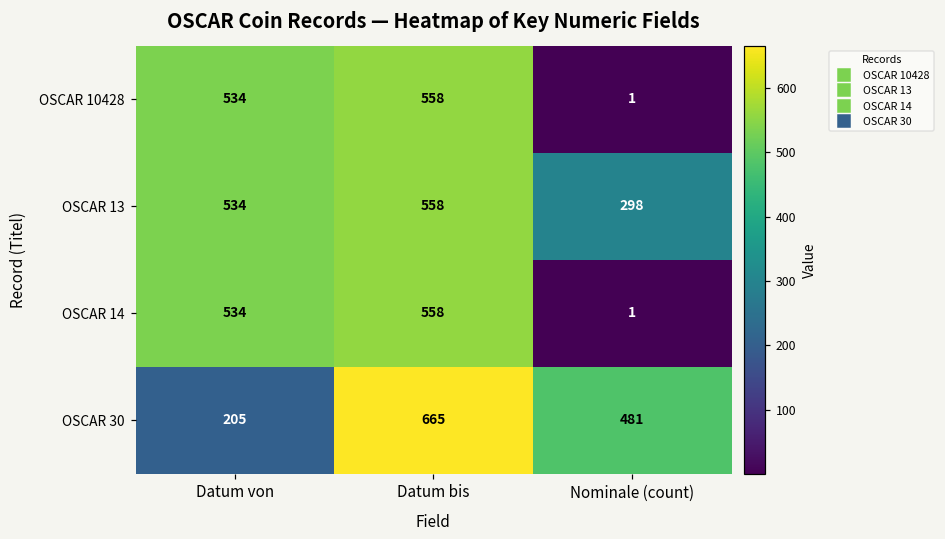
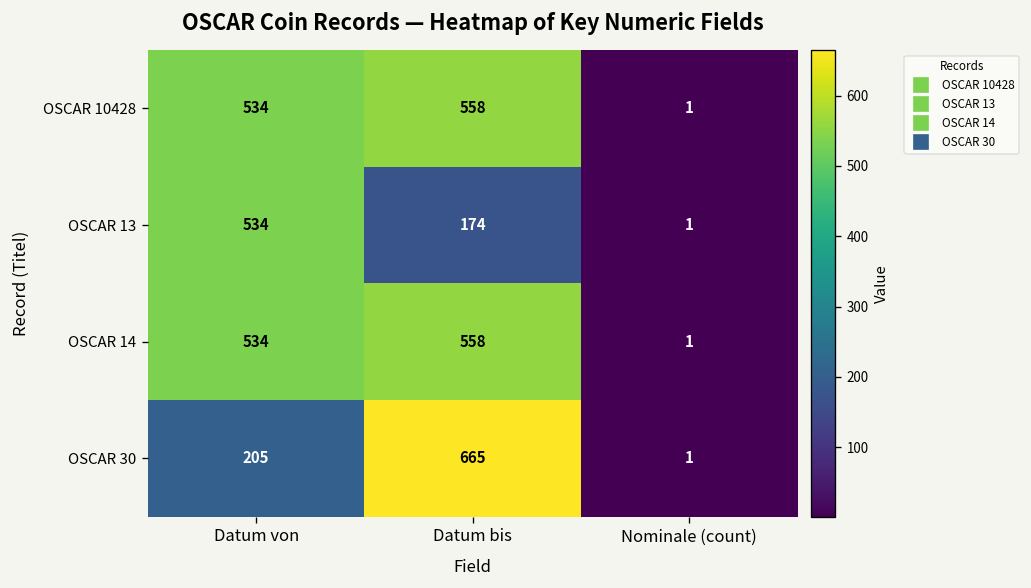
OSCAR 13, Datum bis: 558 -> 174
OSCAR 13, Nominale (count): 298 -> 1
OSCAR 30, Nominale (count): 481 -> 1
